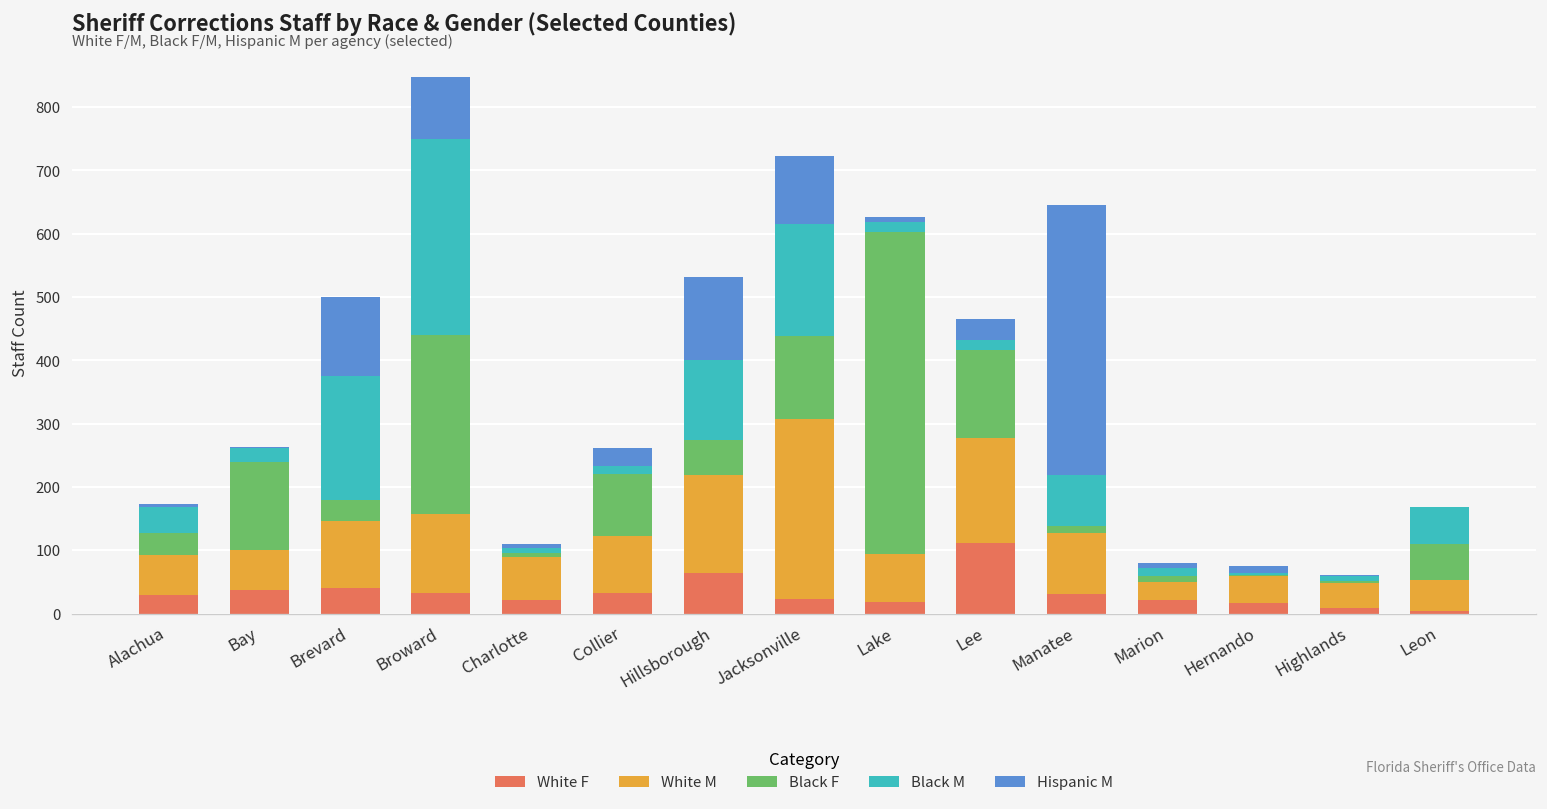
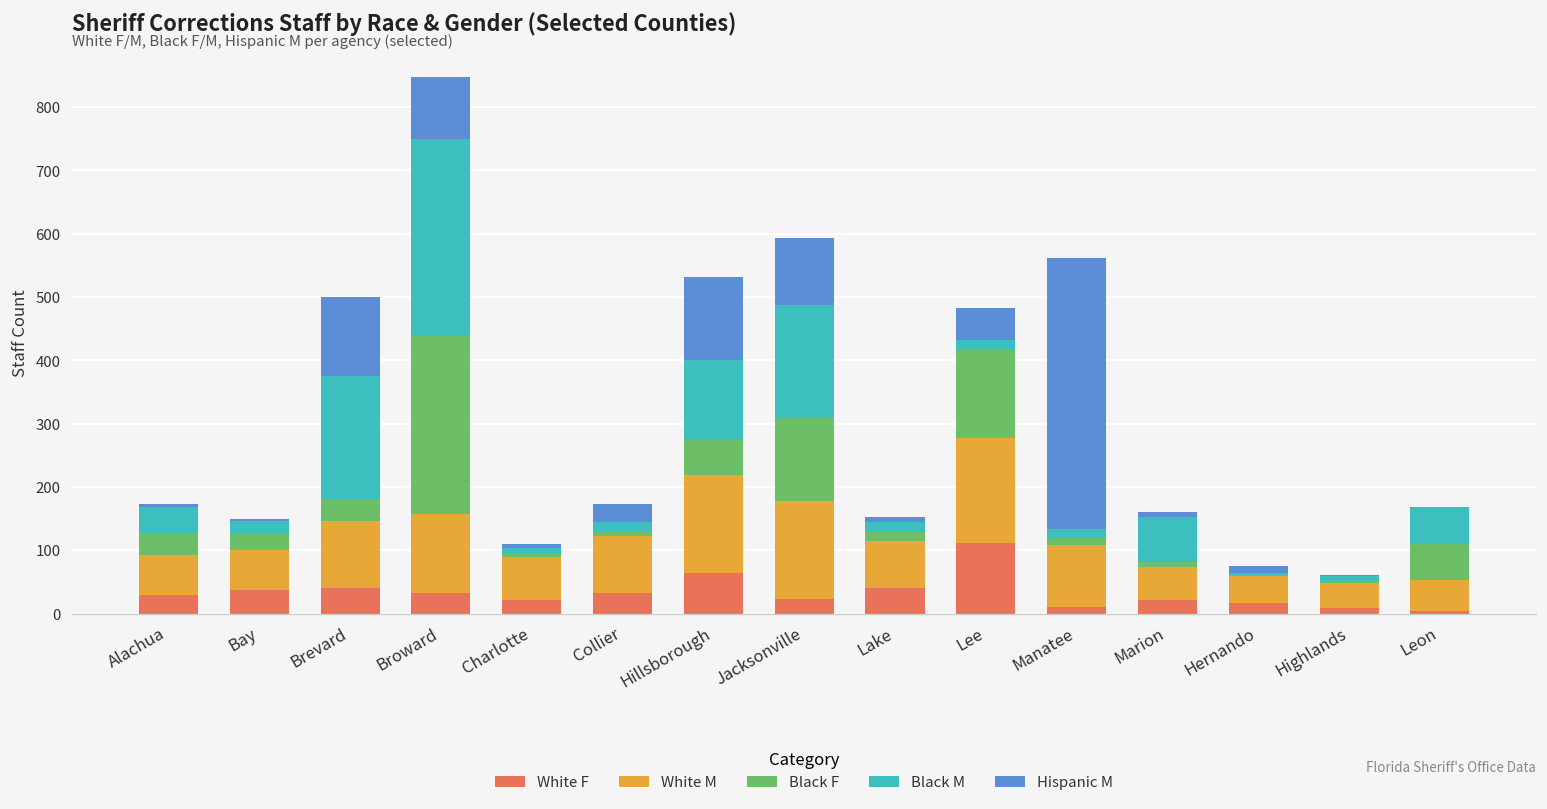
Black F, Bay: 140 -> 30
Black F, Collier: 100 -> 10
White M, Jacksonville: 280 -> 160
White F, Lake: 20 -> 40
Black F, Lake: 510 -> 10
Hispanic M, Lee: 30 -> 50
White F, Manatee: 30 -> 10
Black M, Manatee: 80 -> 20
White M, Marion: 30 -> 50
Black M, Marion: 10 -> 70
